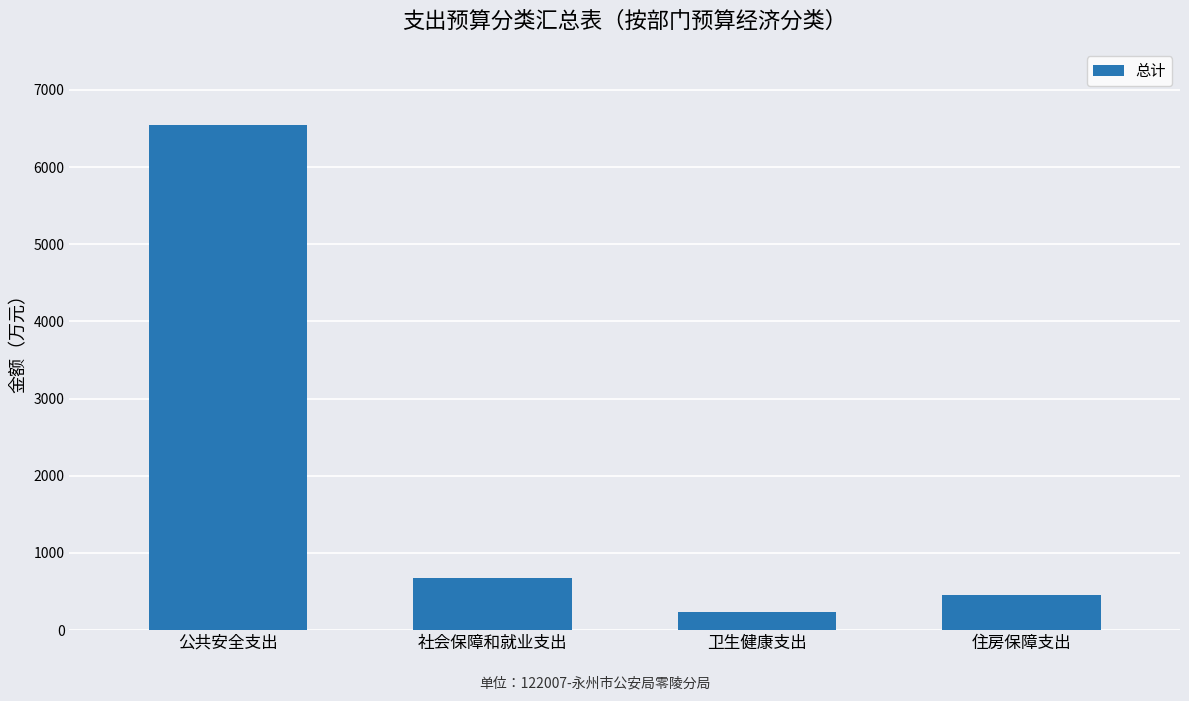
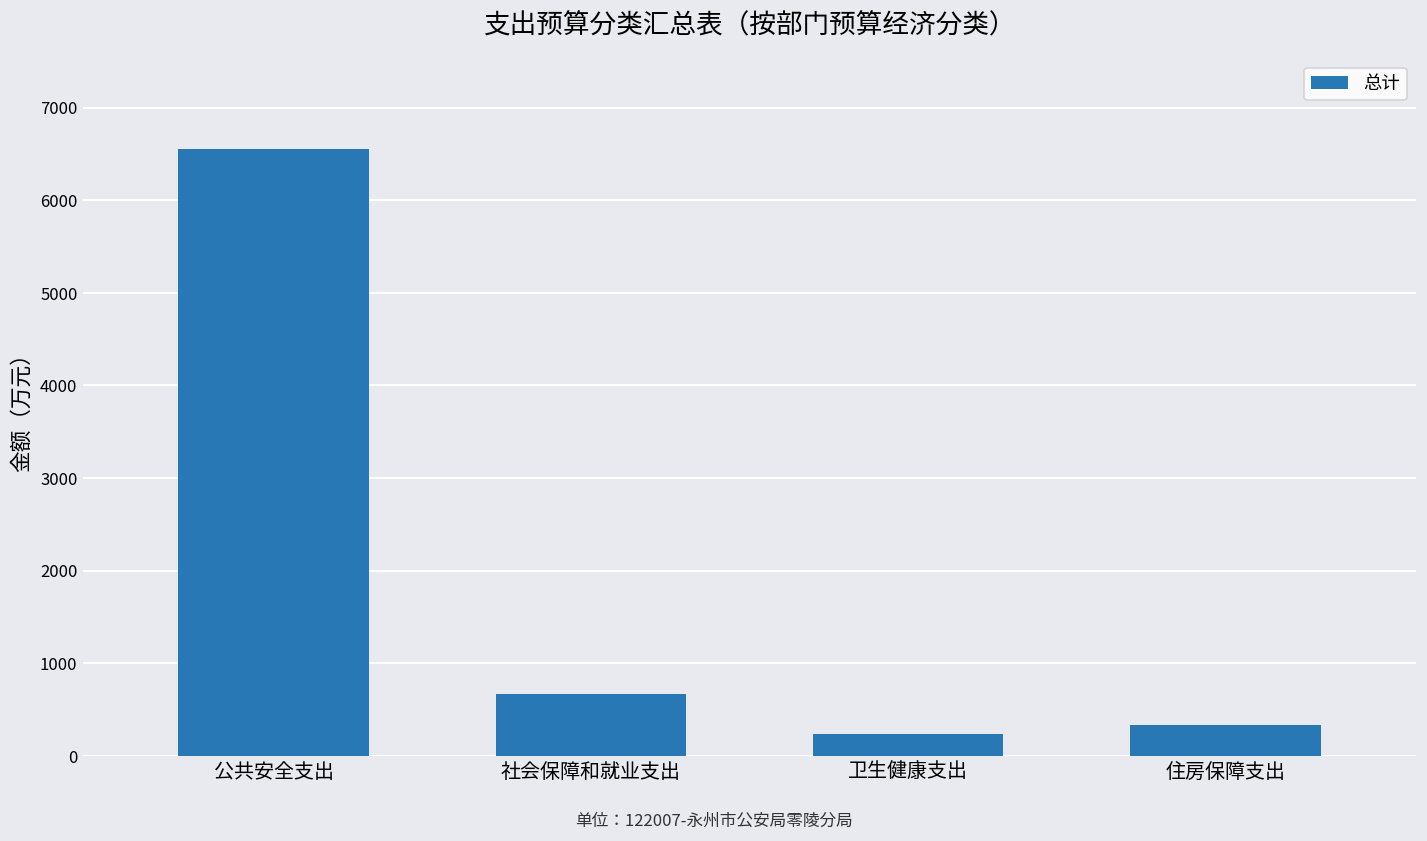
住房保障支出: 500 -> 300
